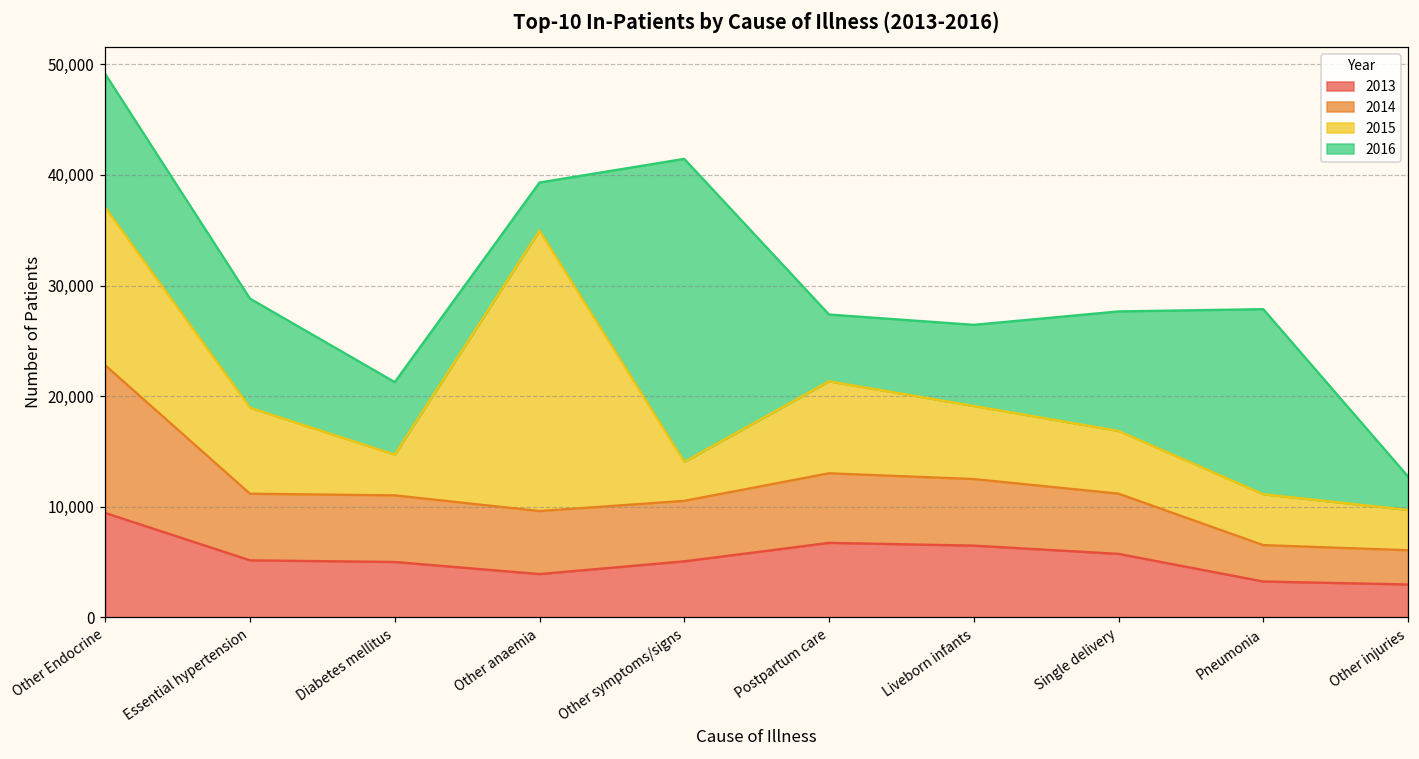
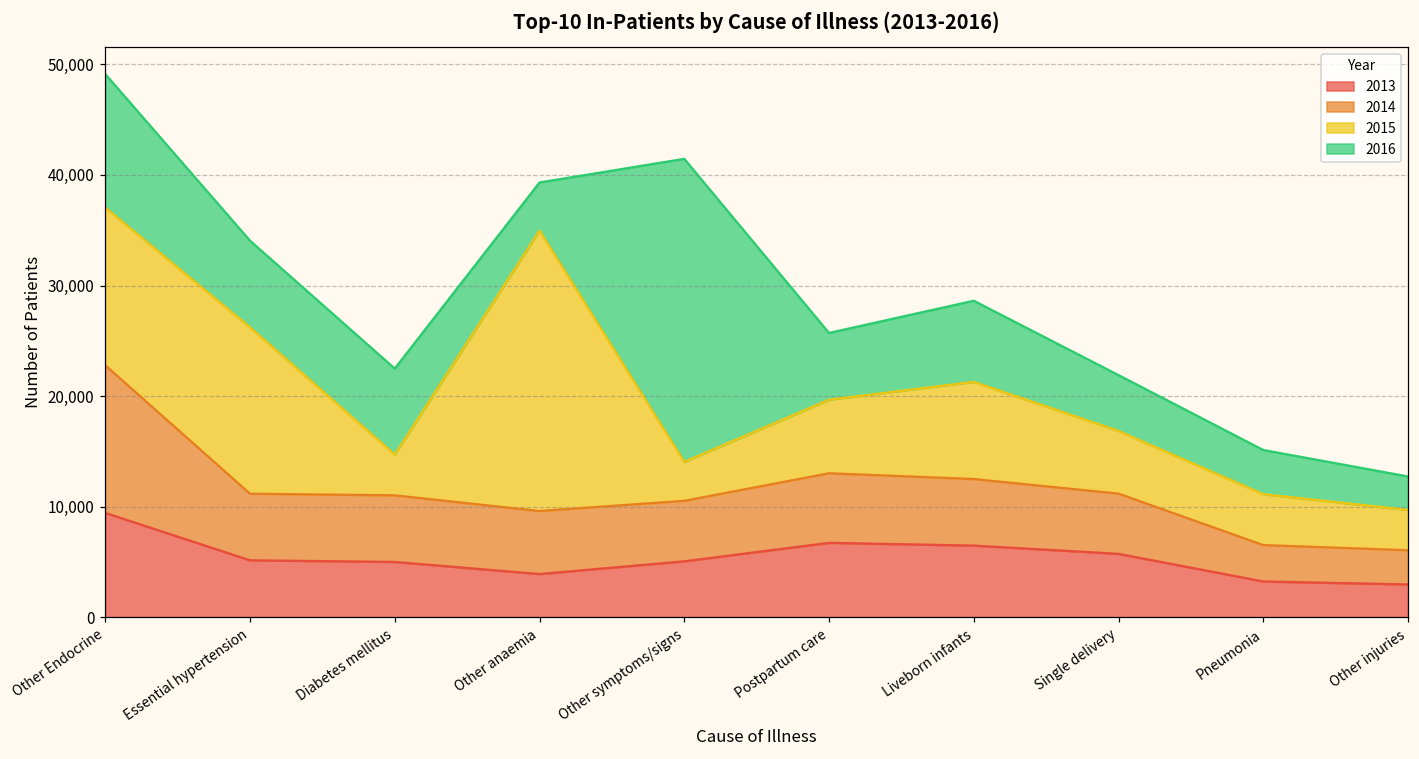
2015, Essential hypertension: 7,800 -> 15,100
2016, Essential hypertension: 9,900 -> 7,800
2016, Diabetes mellitus: 6,600 -> 7,800
2015, Postpartum care: 8,300 -> 6,600
2015, Liveborn infants: 6,600 -> 8,800
2016, Single delivery: 10,800 -> 5,000
2016, Pneumonia: 16,700 -> 4,000
